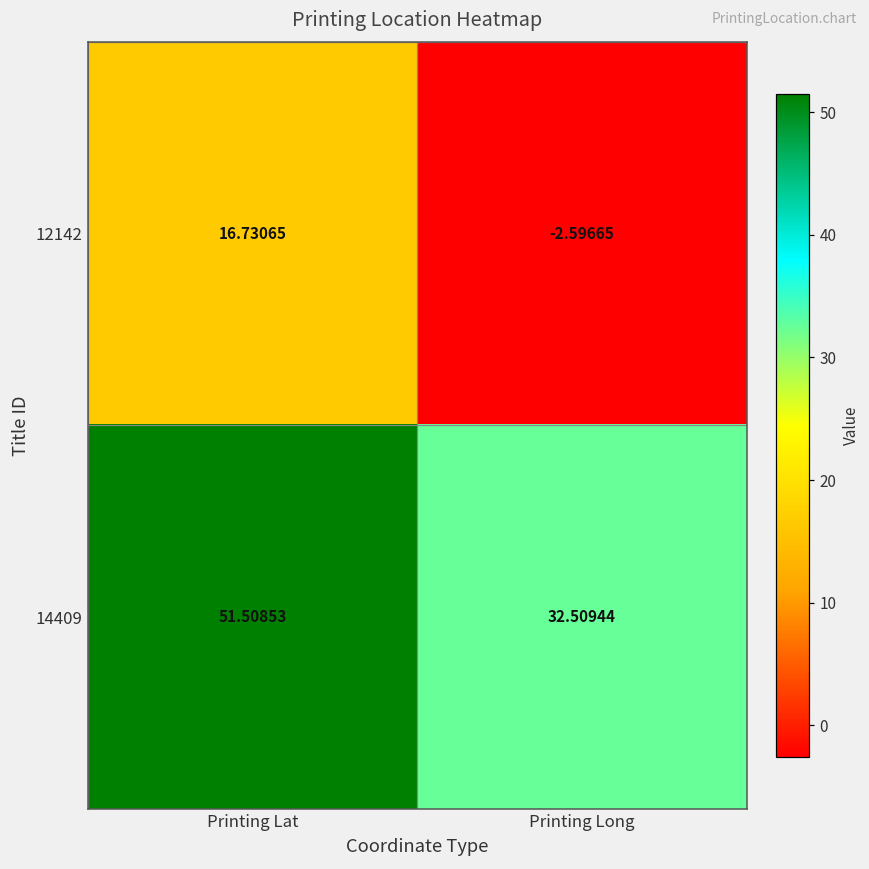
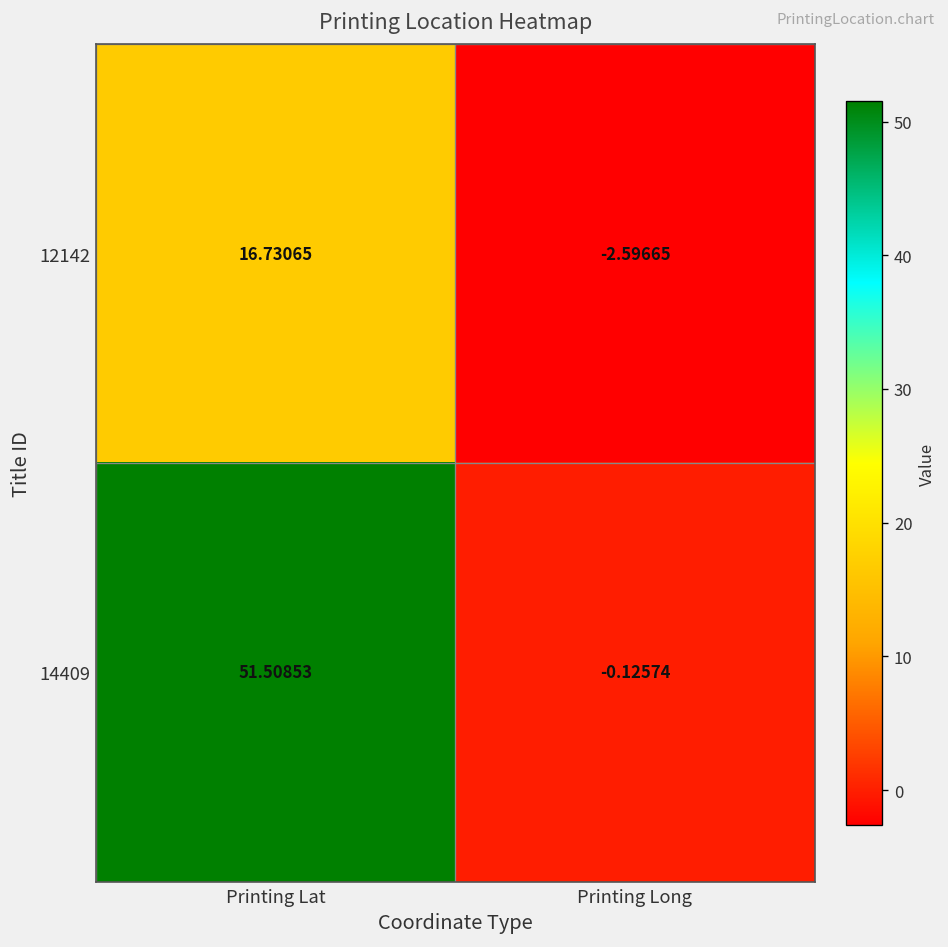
14409, Printing Long: 32.50944 -> -0.12574
